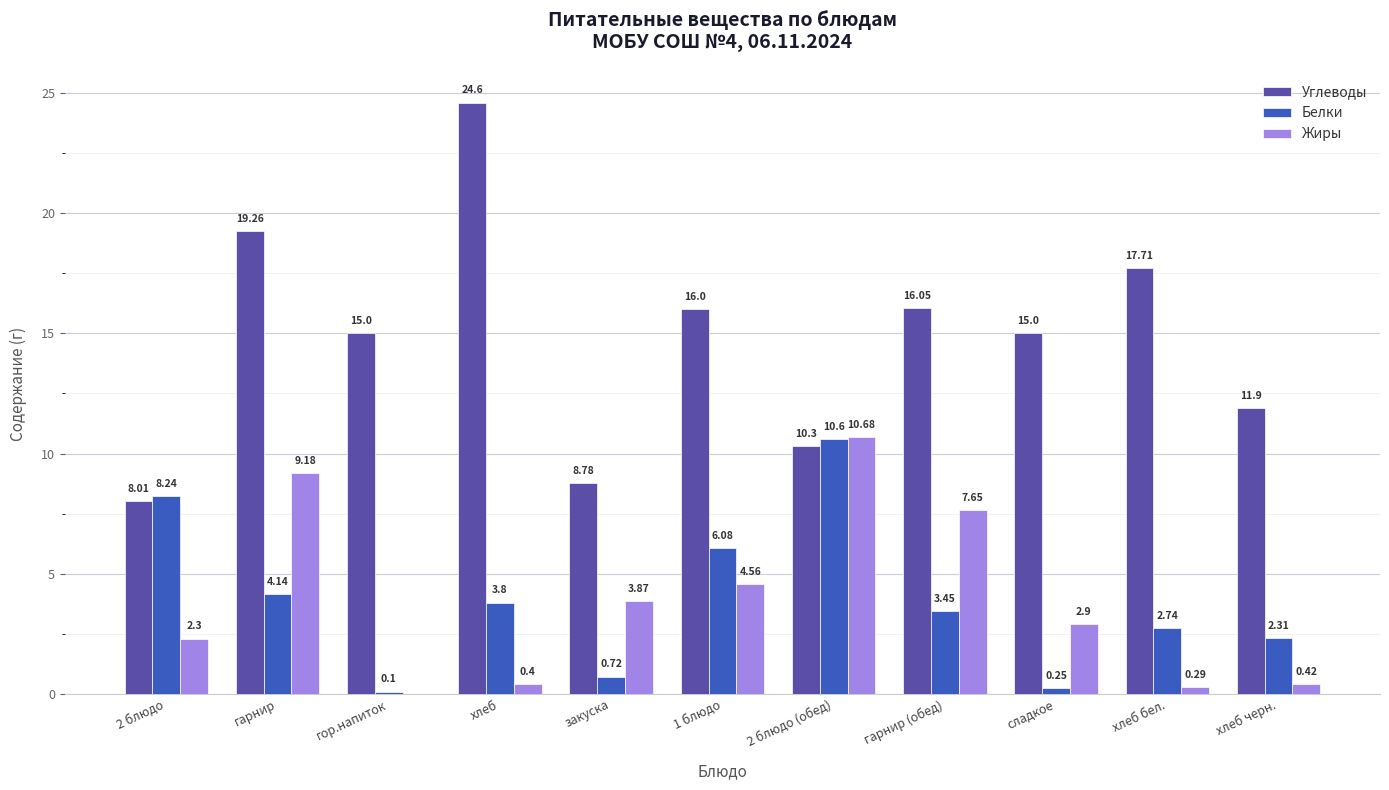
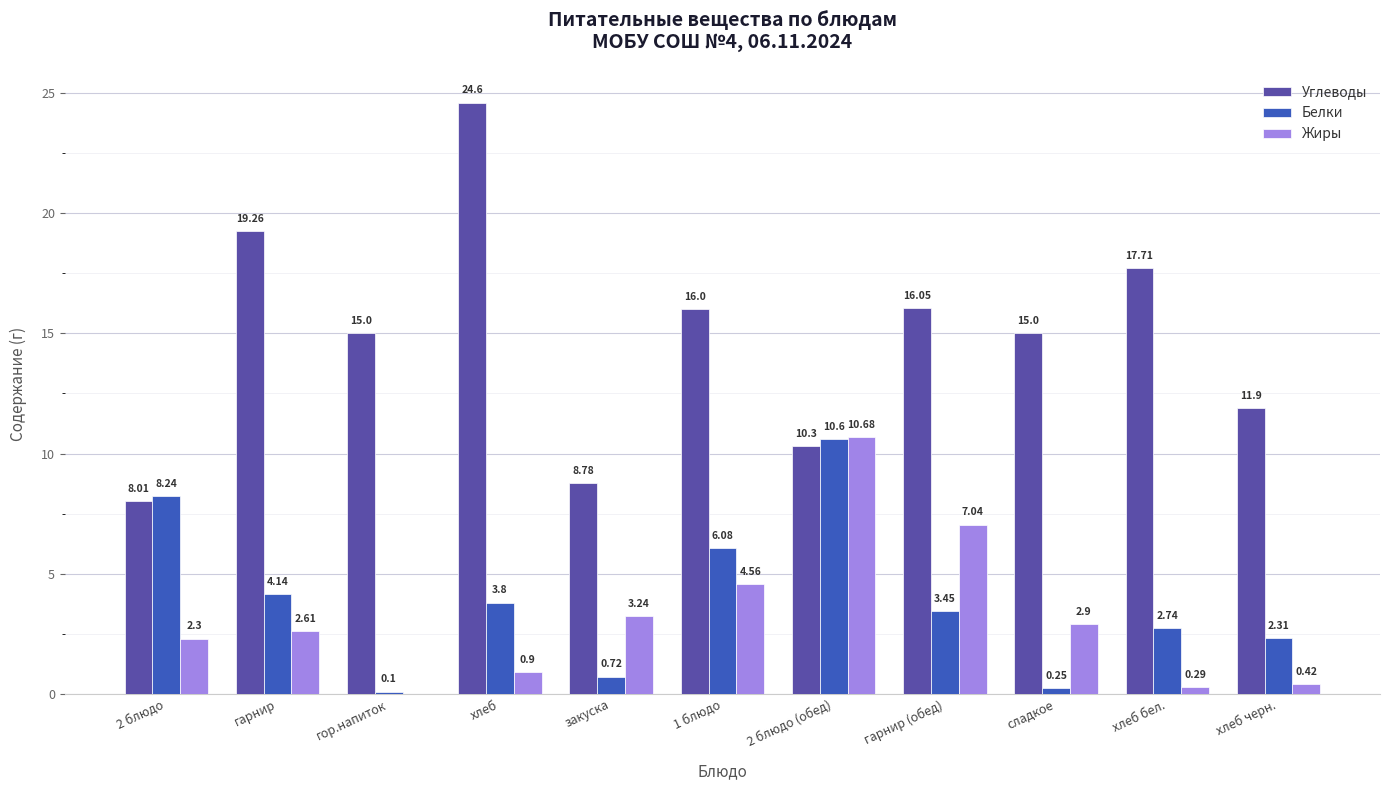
Жиры, гарнир: 9.18 -> 2.61
Жиры, хлеб: 0.4 -> 0.9
Жиры, закуска: 3.87 -> 3.24
Жиры, гарнир (обед): 7.65 -> 7.04
